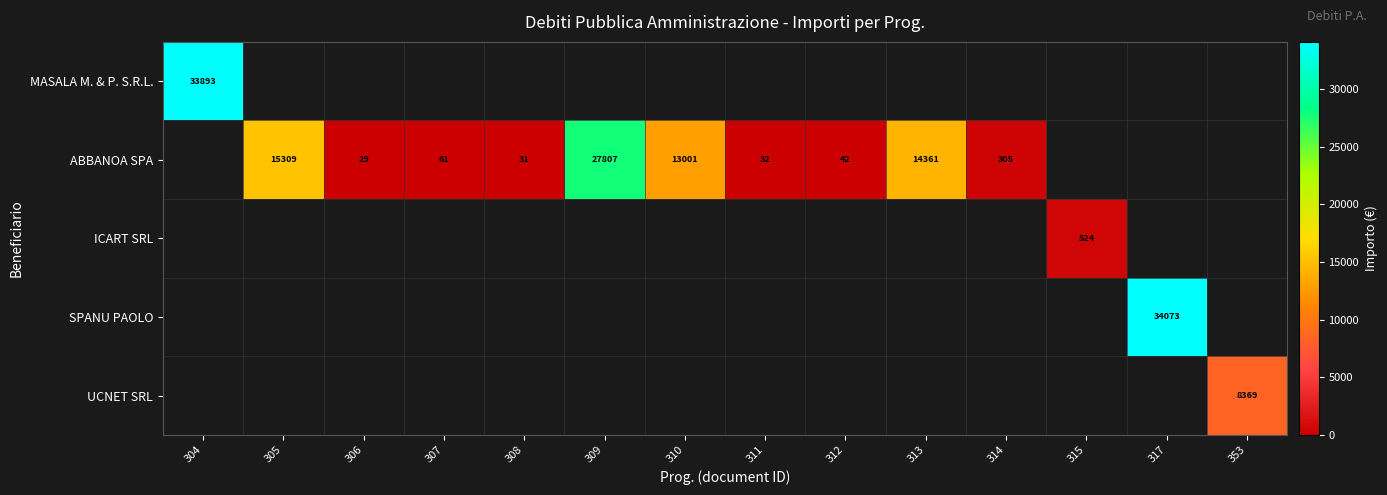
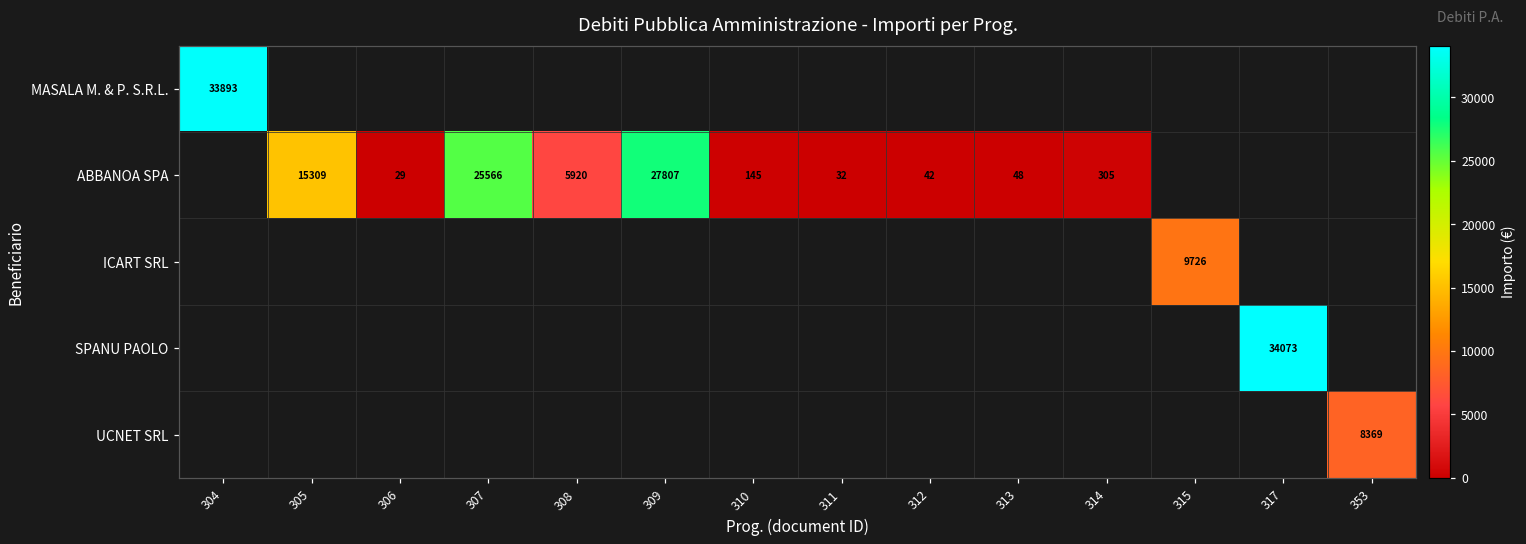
ABBANOA SPA, 307: 61 -> 25566
ABBANOA SPA, 308: 31 -> 5920
ABBANOA SPA, 310: 13001 -> 145
ABBANOA SPA, 313: 14361 -> 48
ICART SRL, 315: 524 -> 9726
